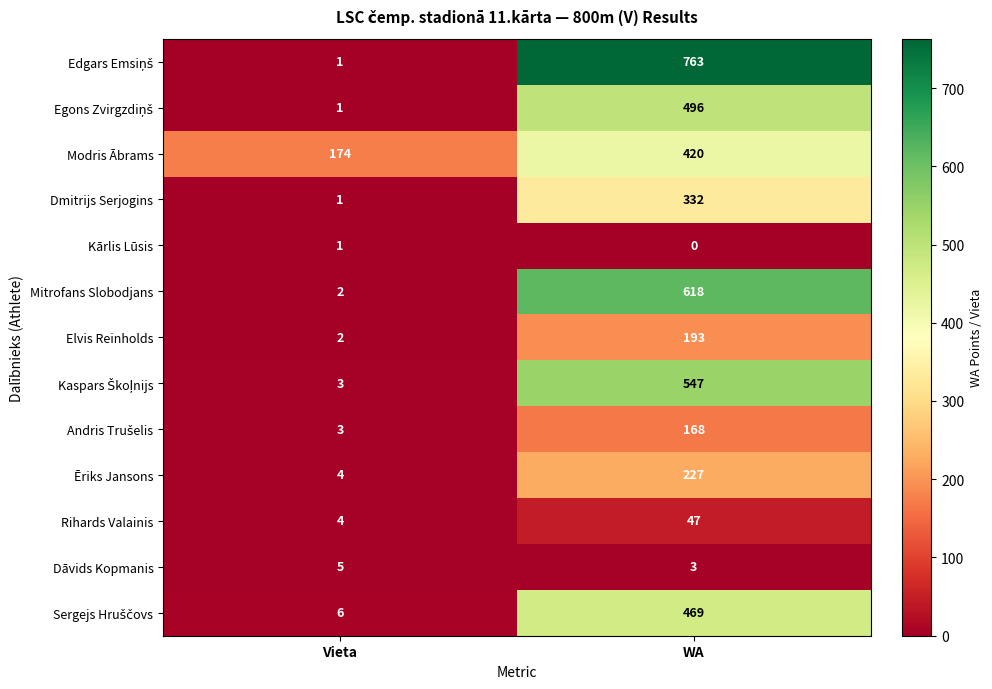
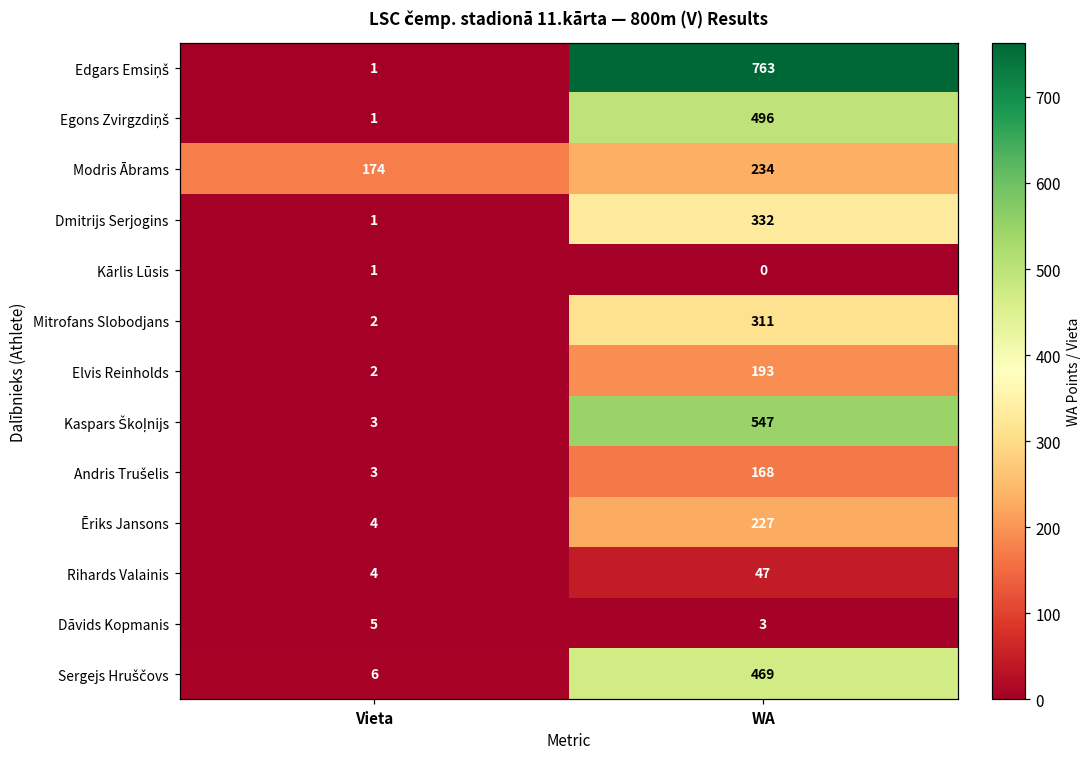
Modris Ābrams, WA: 420 -> 234
Mitrofans Slobodjans, WA: 618 -> 311
